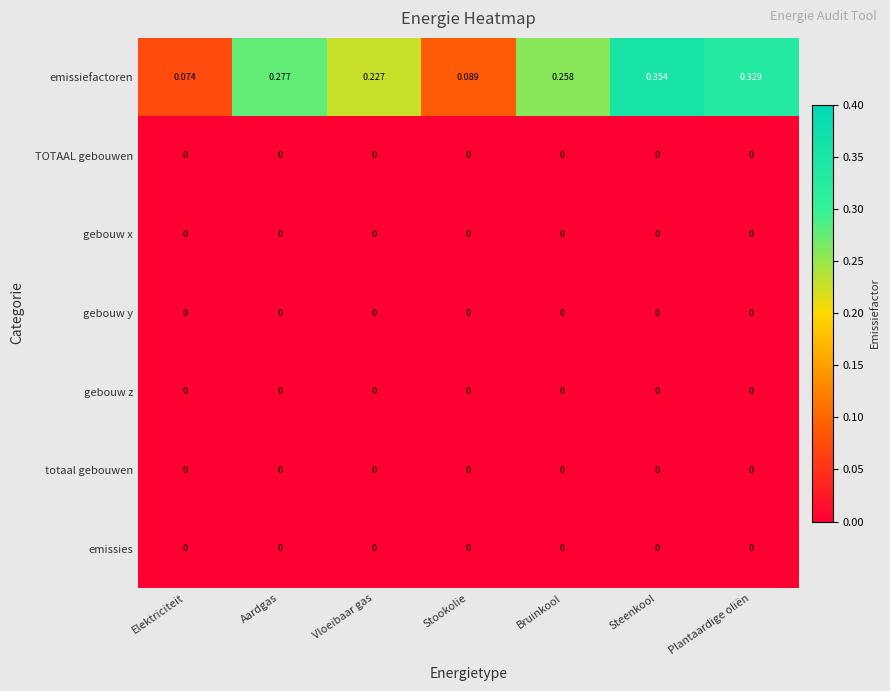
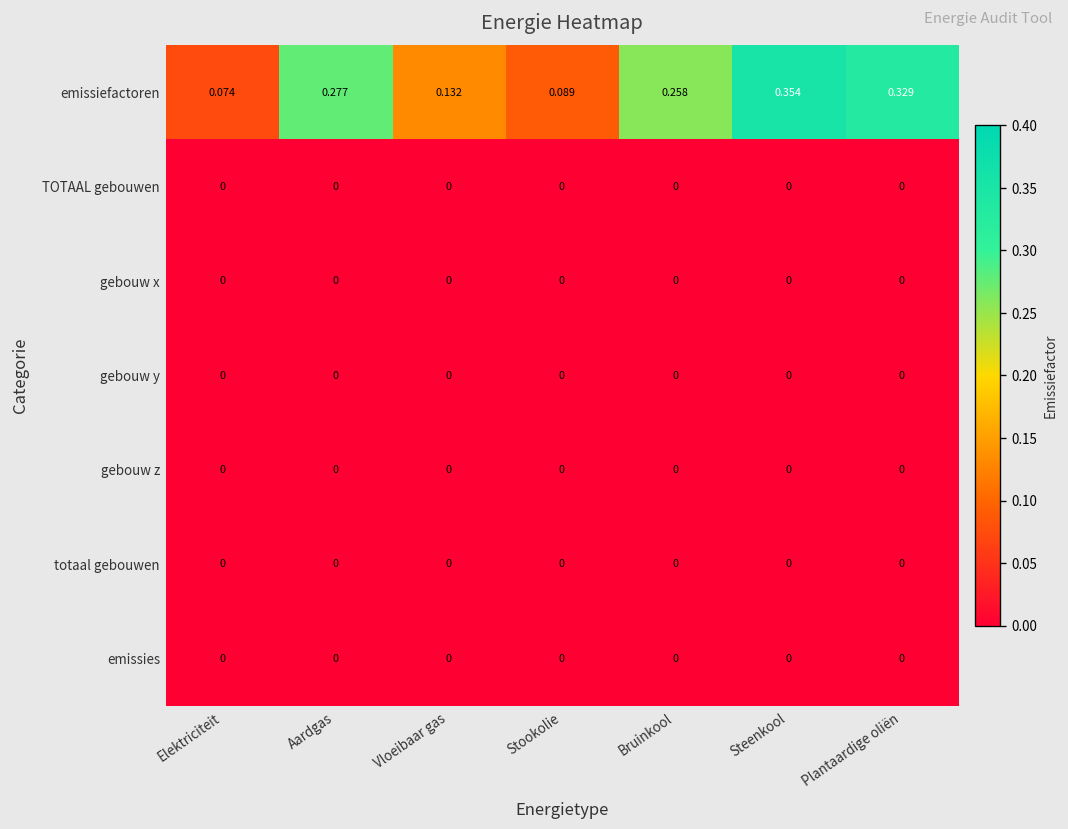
emissiefactoren, Vloeibaar gas: 0.227 -> 0.132
